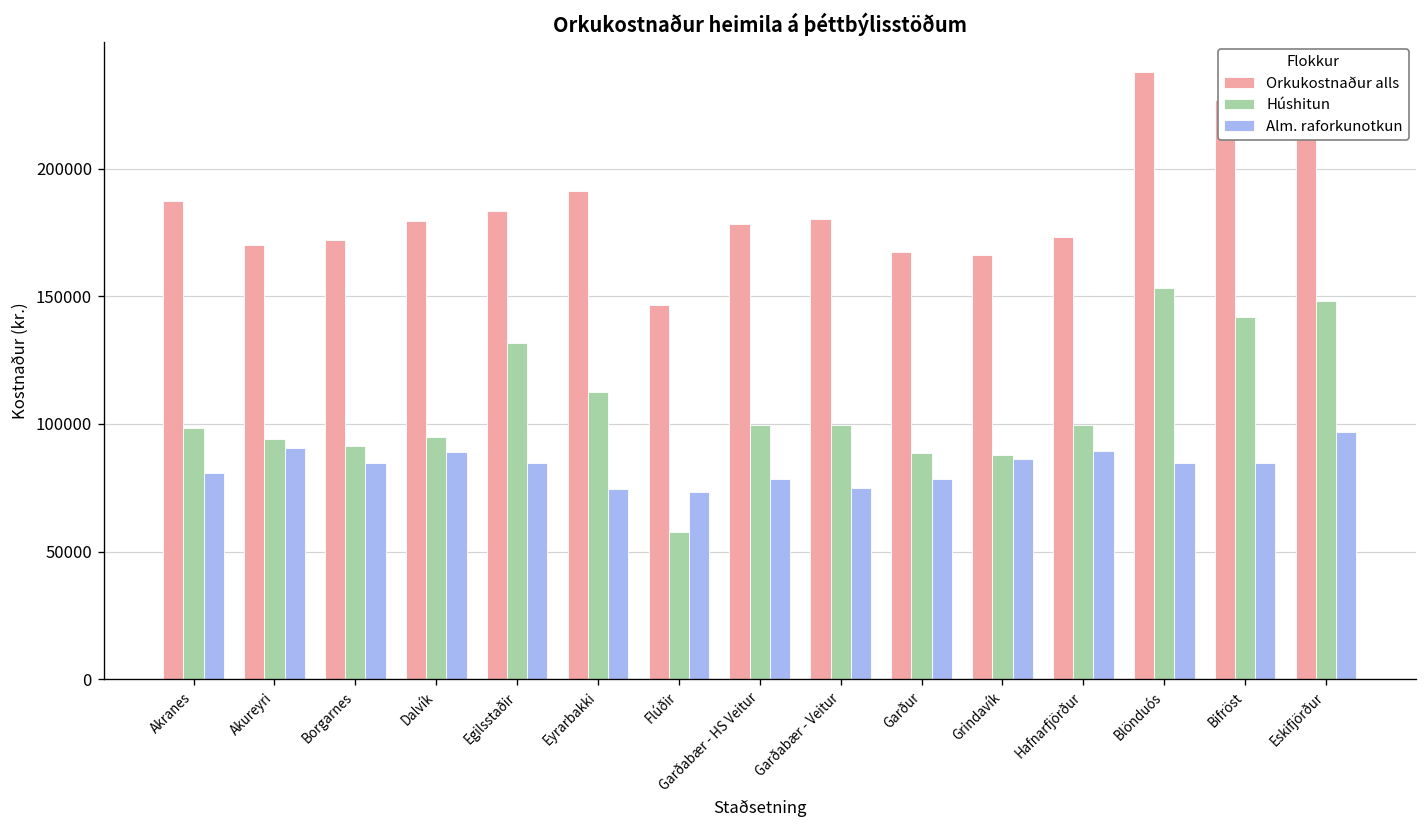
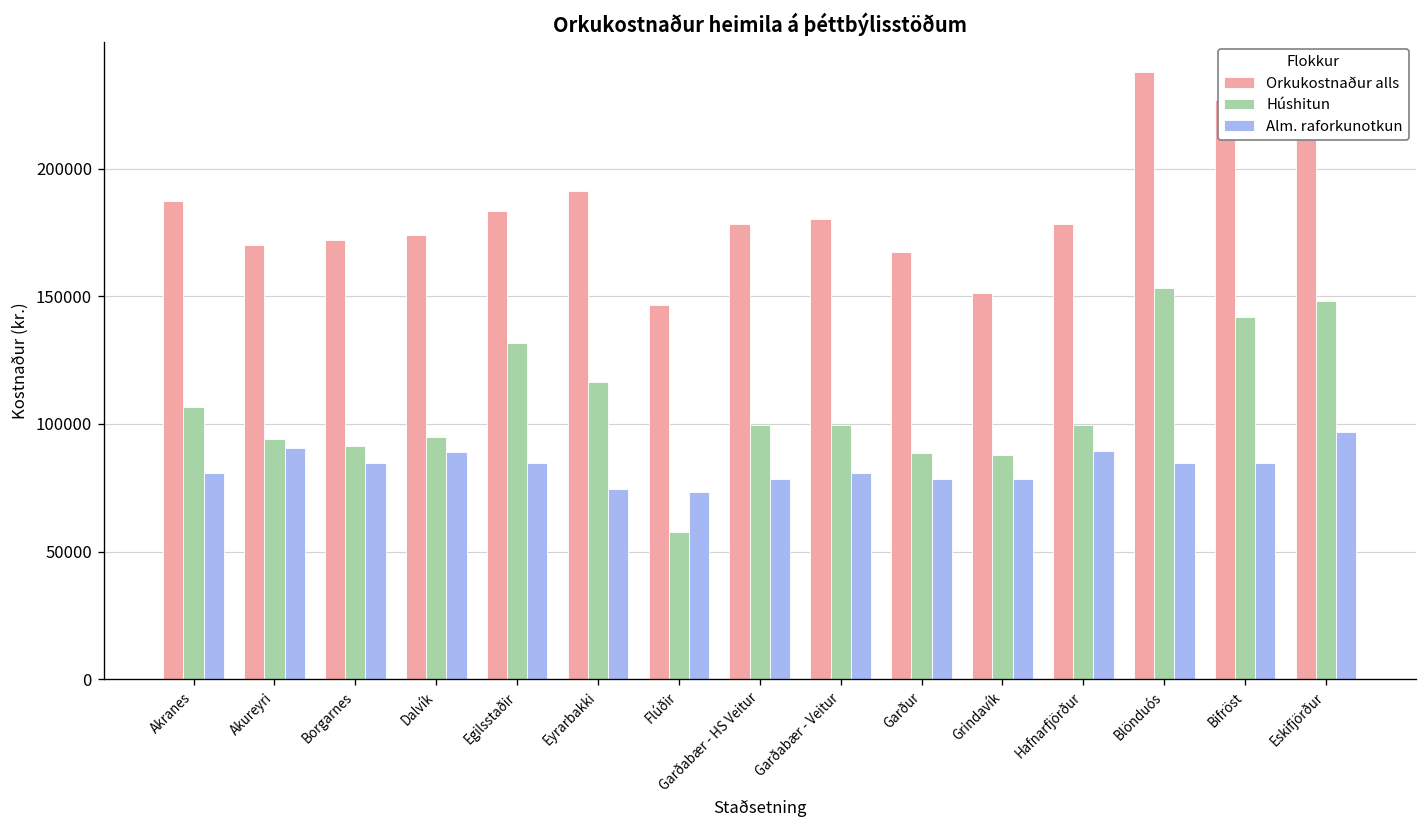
Húshitun, Akranes: 98000 -> 107000
Orkukostnaður alls, Dalvík: 180000 -> 174000
Húshitun, Eyrarbakki: 112000 -> 116000
Alm. raforkunotkun, Garðabær - Veitur: 75000 -> 81000
Orkukostnaður alls, Grindavík: 166000 -> 151000
Alm. raforkunotkun, Grindavík: 86000 -> 79000
Orkukostnaður alls, Hafnarfjörður: 173000 -> 178000
